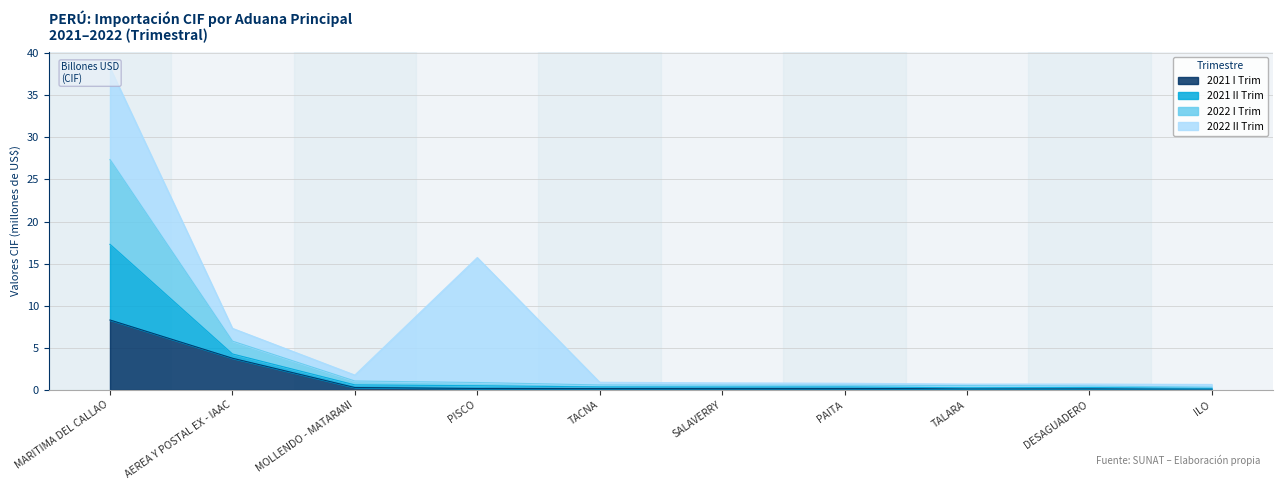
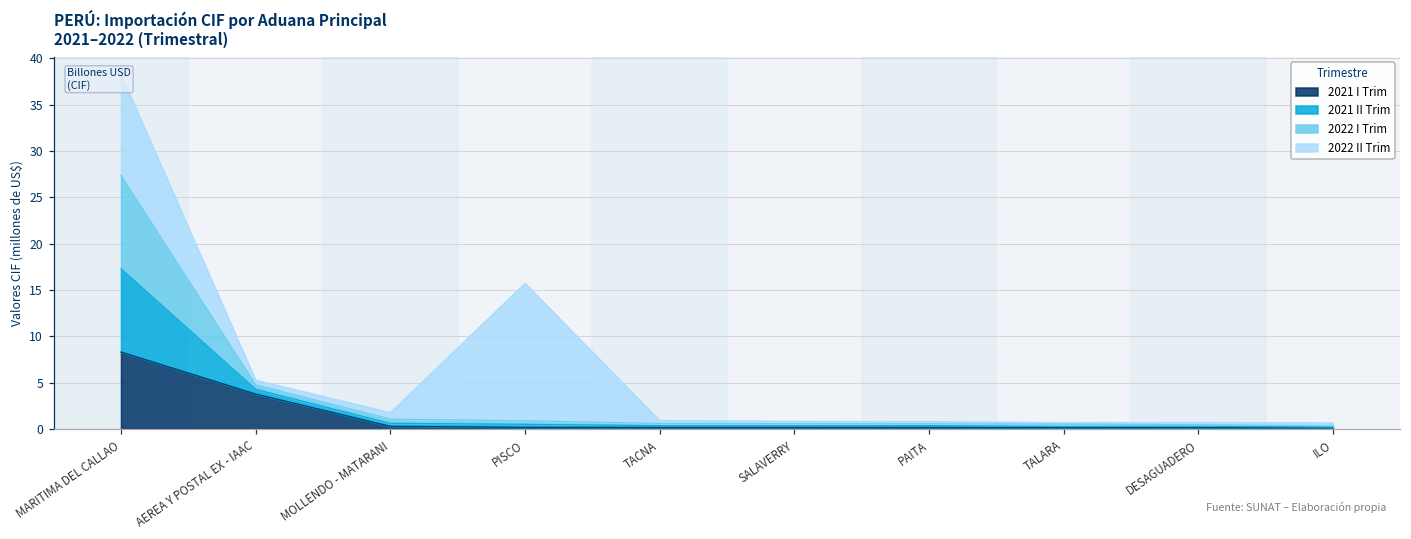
2022 I Trim, AEREA Y POSTAL EX - IAAC: 2 -> 0
2022 II Trim, AEREA Y POSTAL EX - IAAC: 2 -> 1
